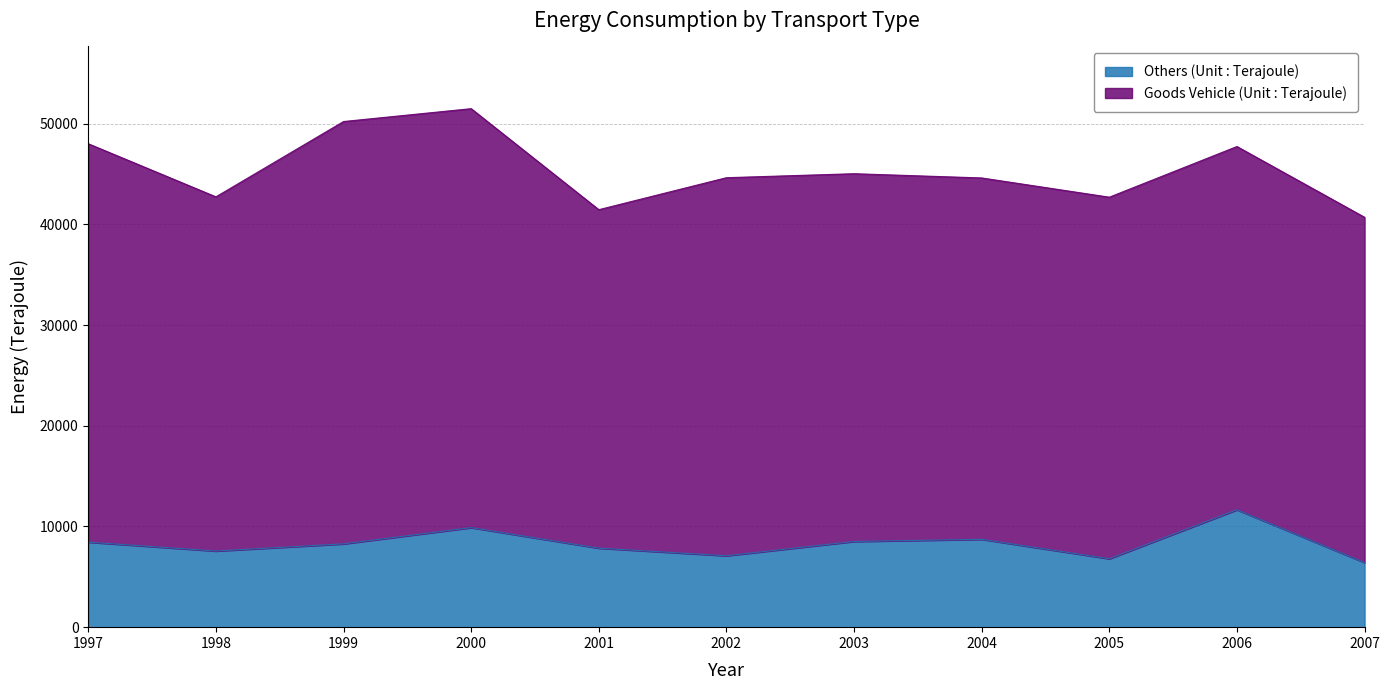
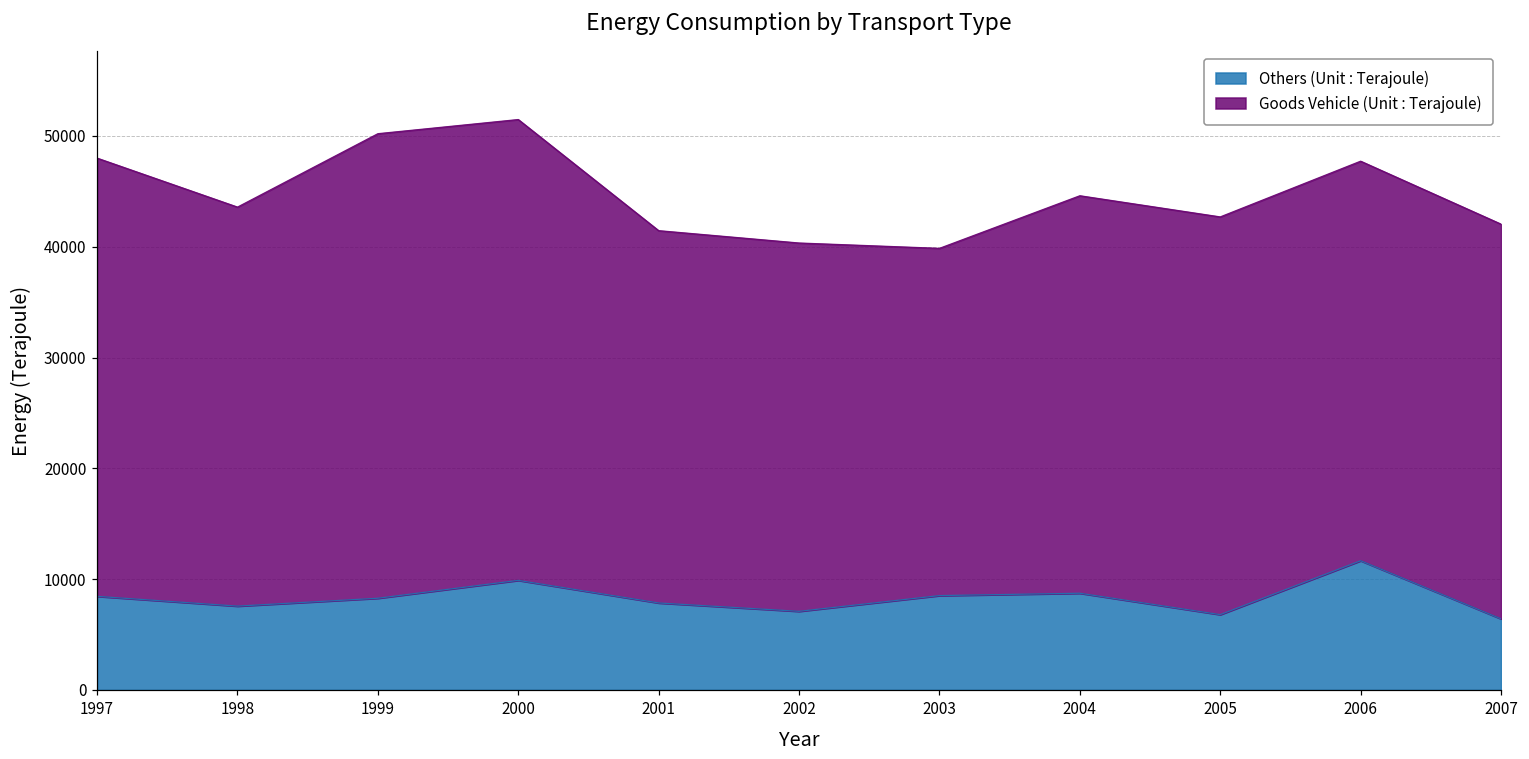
Goods Vehicle (Unit : Terajoule), 1998: 35200 -> 36000
Goods Vehicle (Unit : Terajoule), 2002: 37500 -> 33200
Goods Vehicle (Unit : Terajoule), 2003: 36500 -> 31300
Goods Vehicle (Unit : Terajoule), 2007: 34300 -> 35600
